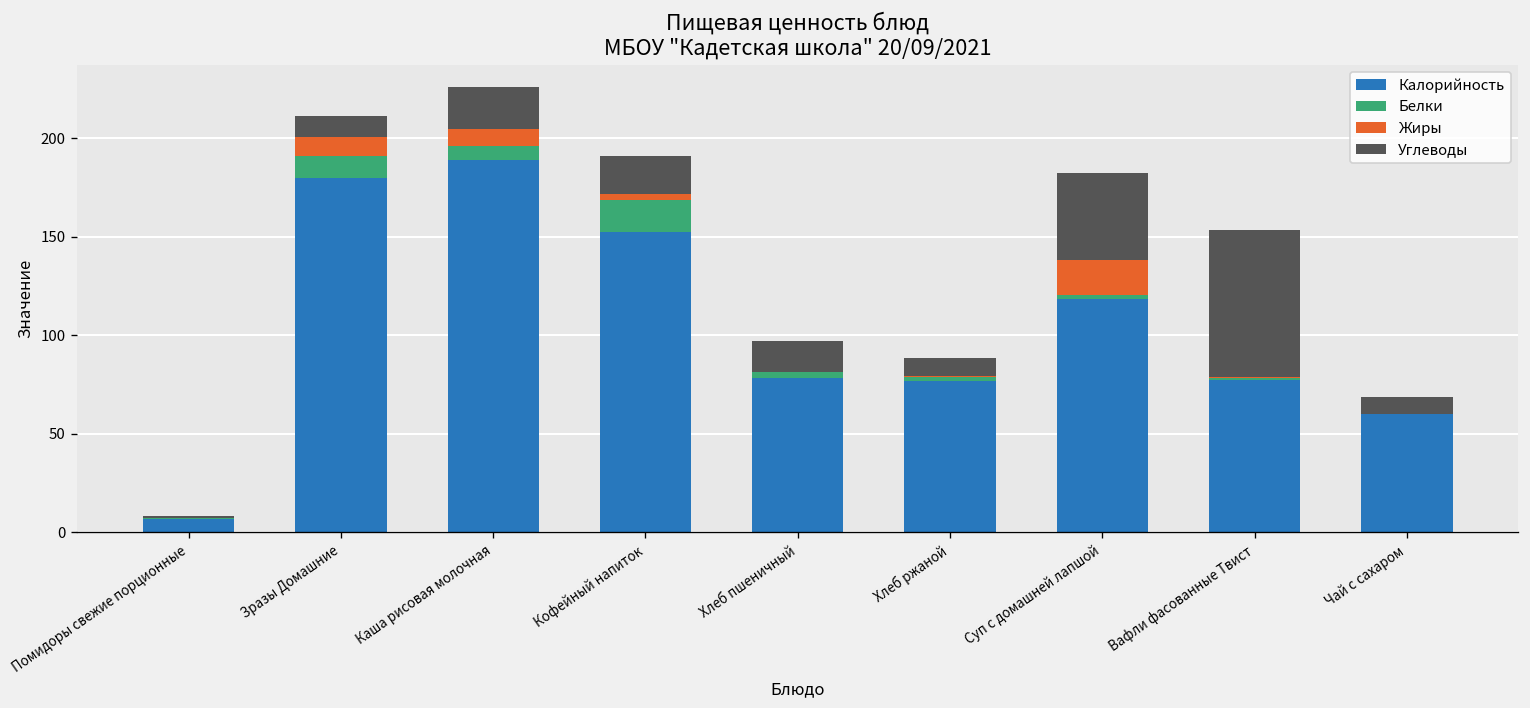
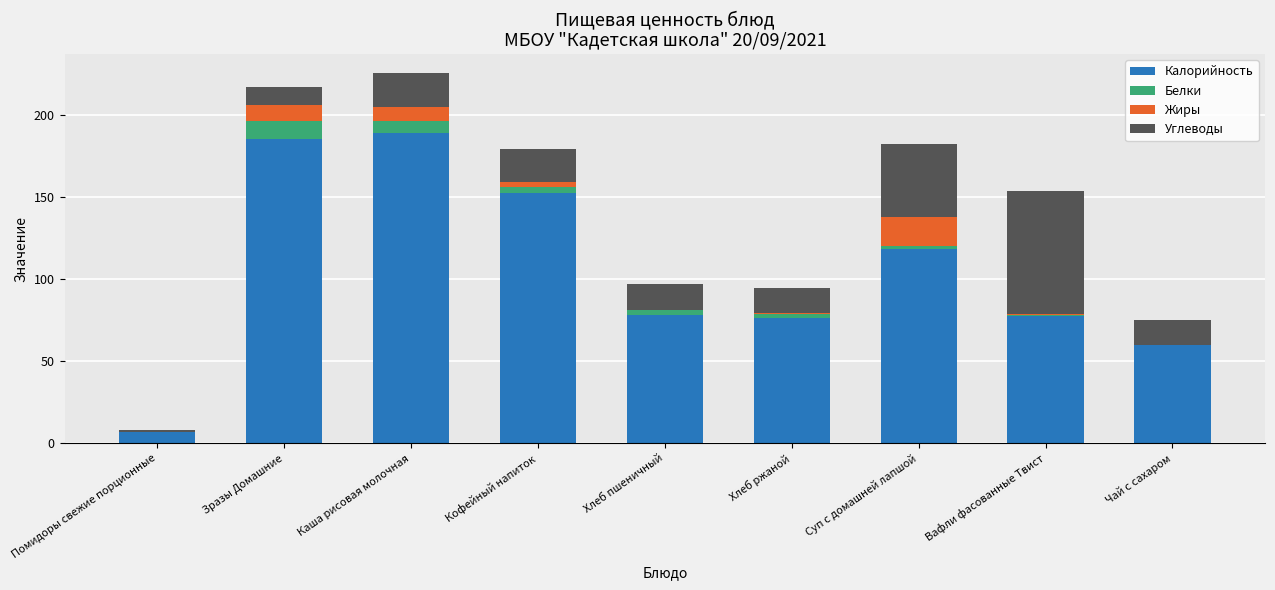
Калорийность, Зразы Домашние: 180 -> 186
Белки, Кофейный напиток: 16 -> 4
Углеводы, Хлеб ржаной: 9 -> 16
Углеводы, Чай с сахаром: 9 -> 15
